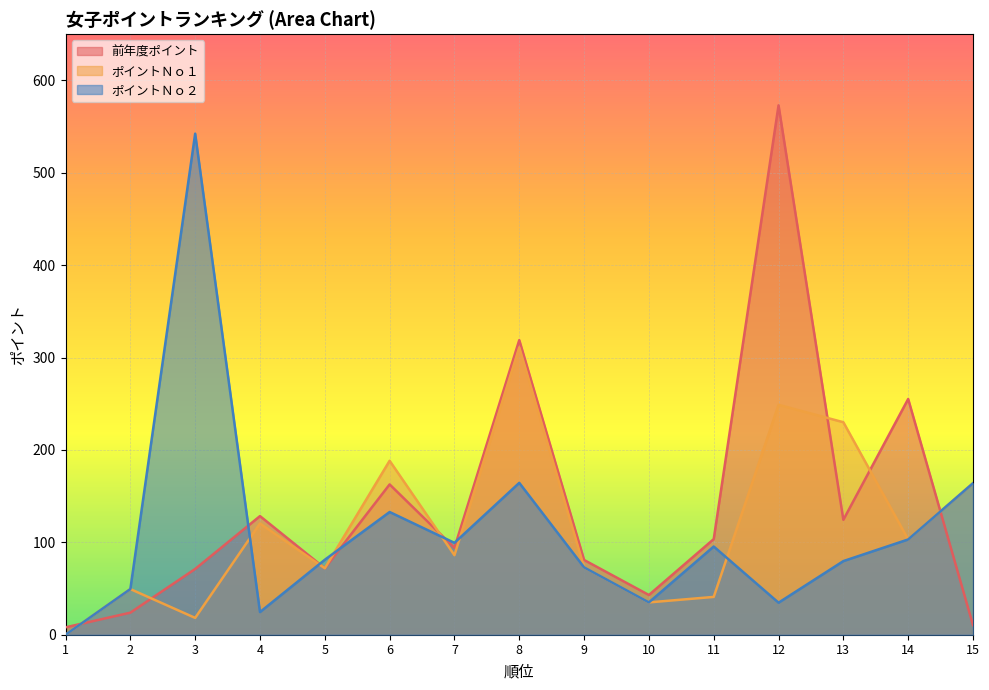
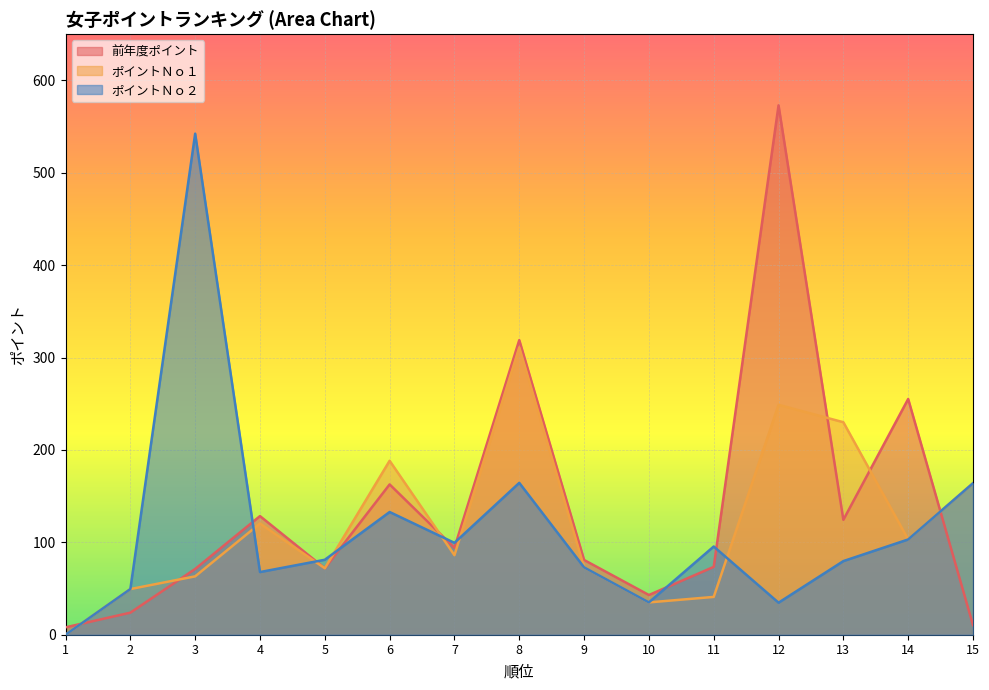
ポイントＮｏ１, 3: 20 -> 60
ポイントＮｏ２, 4: 20 -> 70
前年度ポイント, 11: 100 -> 70
